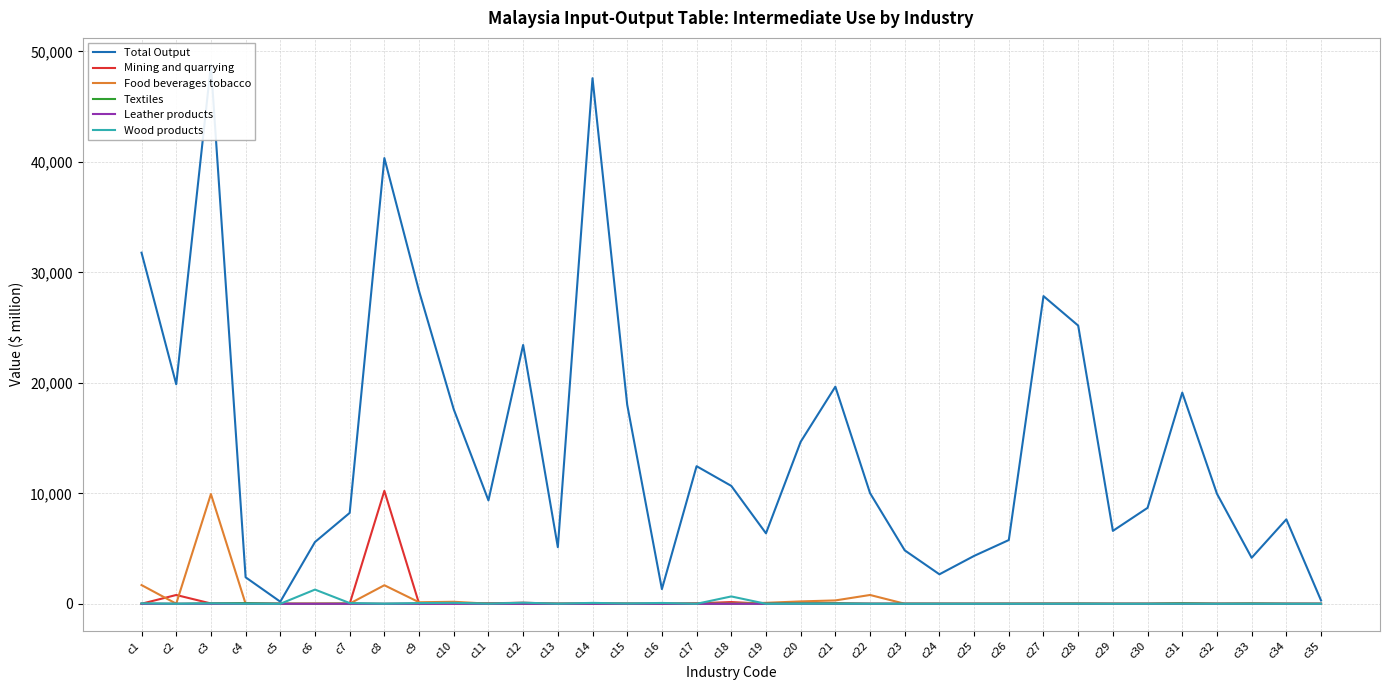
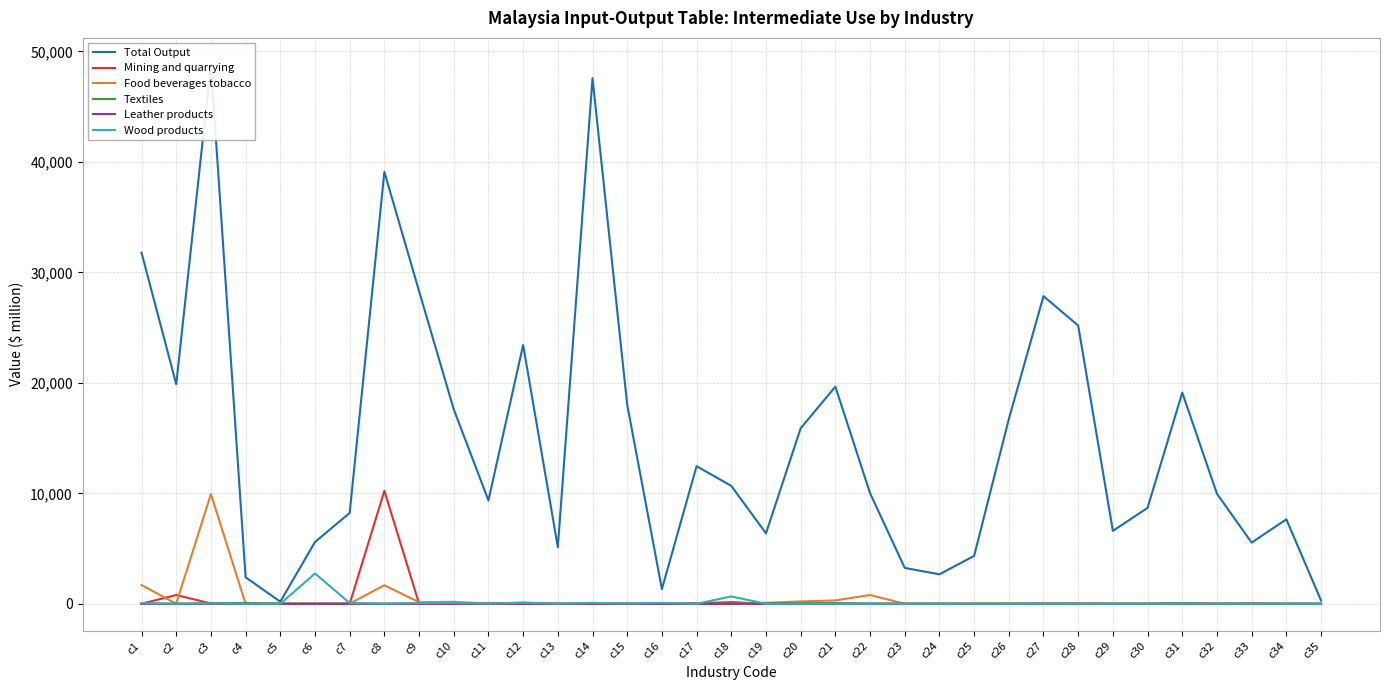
Wood products, c6: 1,300 -> 2,700
Total Output, c8: 40,300 -> 39,100
Total Output, c20: 14,700 -> 15,900
Total Output, c23: 4,800 -> 3,200
Total Output, c26: 5,800 -> 16,700
Total Output, c33: 4,200 -> 5,500
